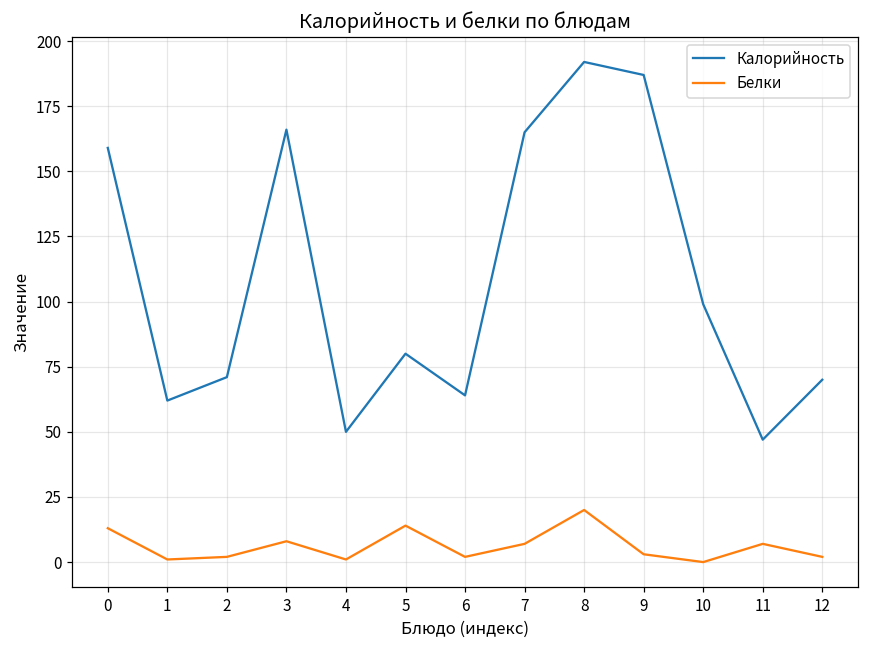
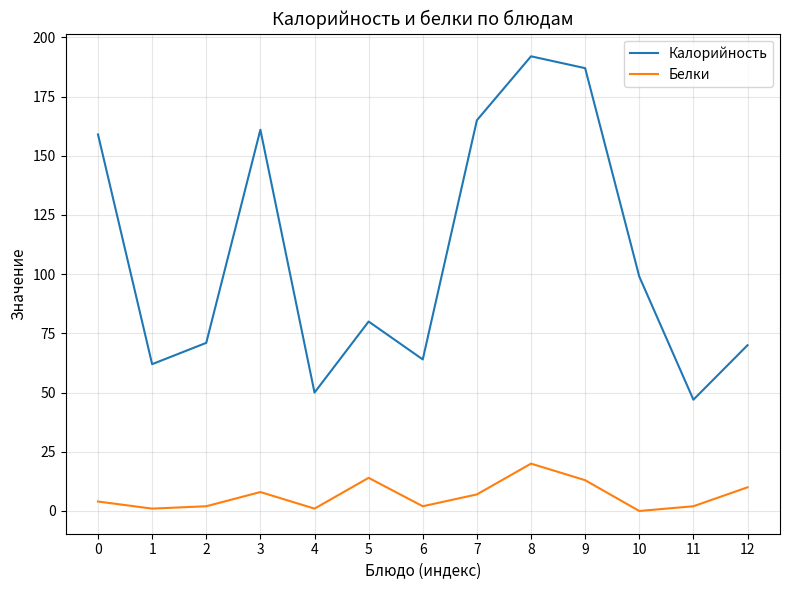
Белки, 0: 13 -> 4
Калорийность, 3: 166 -> 161
Белки, 9: 3 -> 13
Белки, 11: 7 -> 2
Белки, 12: 2 -> 10
